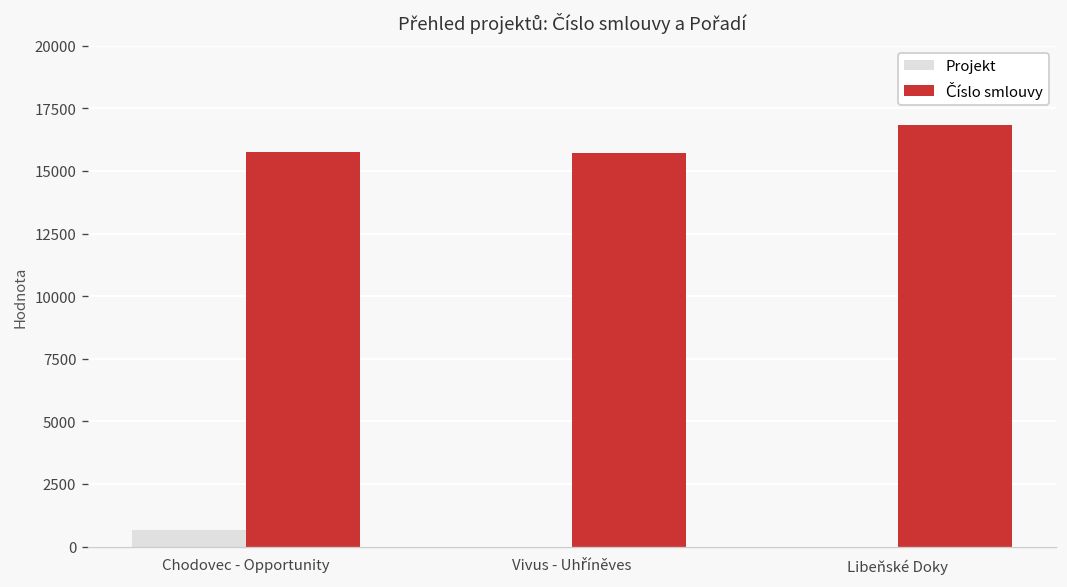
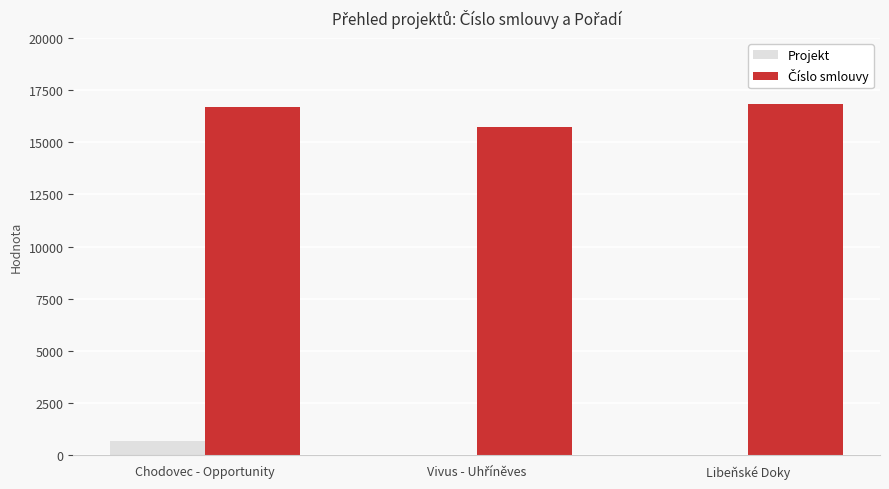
Číslo smlouvy, Chodovec - Opportunity: 15800 -> 16700
